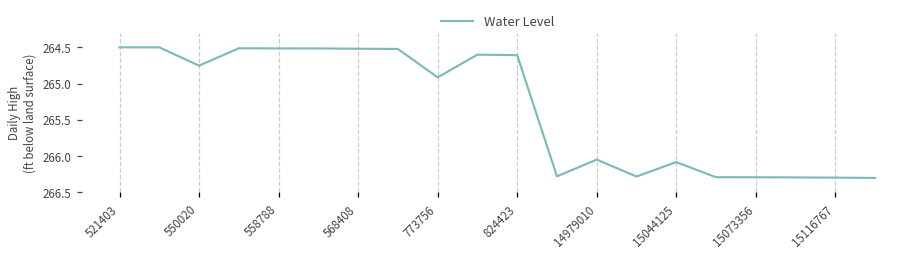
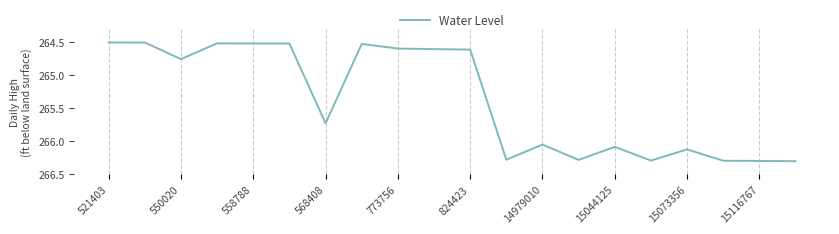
568408: 264.5 -> 265.7
773756: 264.9 -> 264.6
15073356: 266.3 -> 266.1
